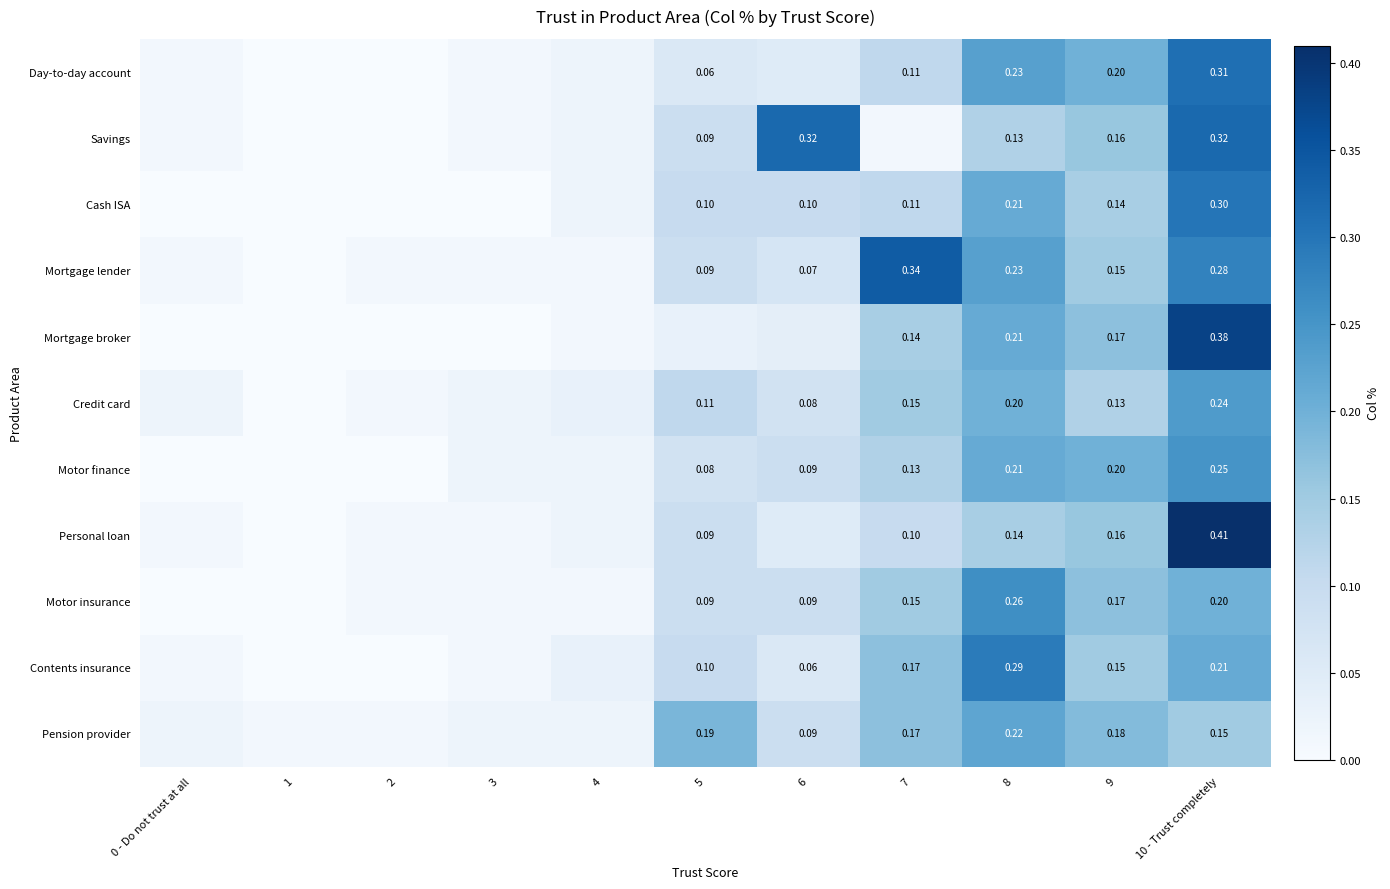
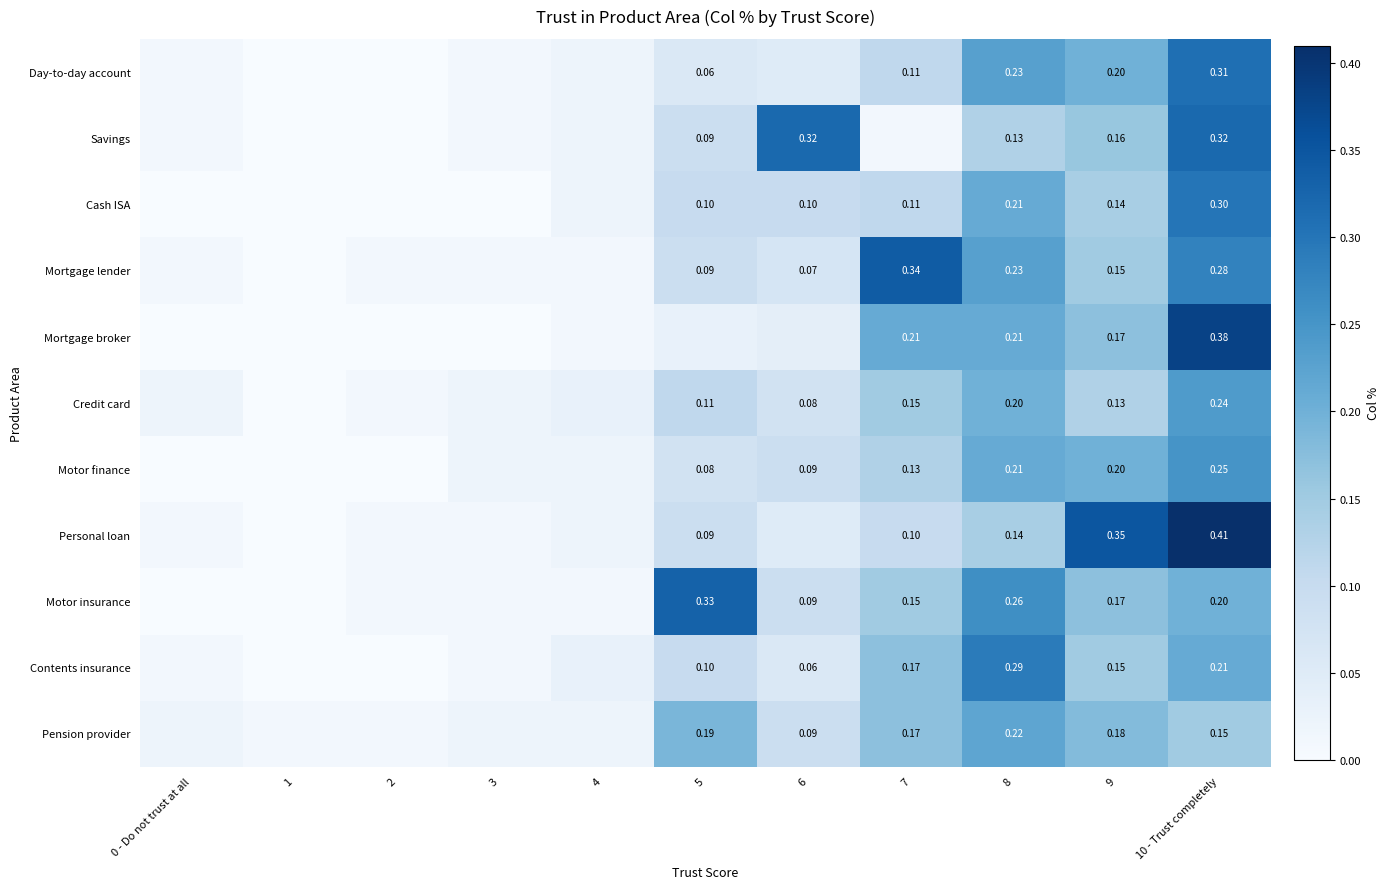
Mortgage broker, 7: 0.14 -> 0.21
Personal loan, 9: 0.16 -> 0.35
Motor insurance, 5: 0.09 -> 0.33
